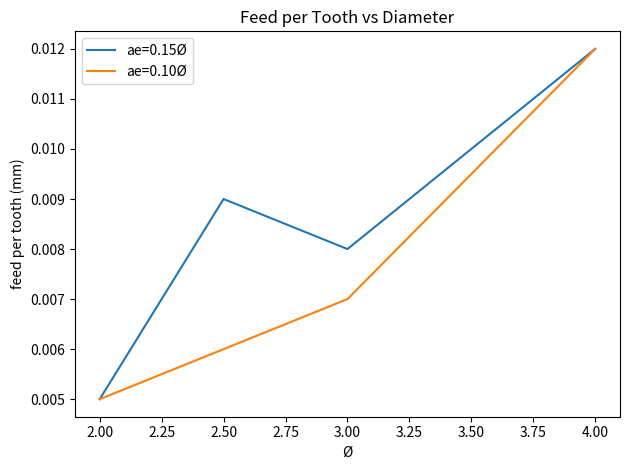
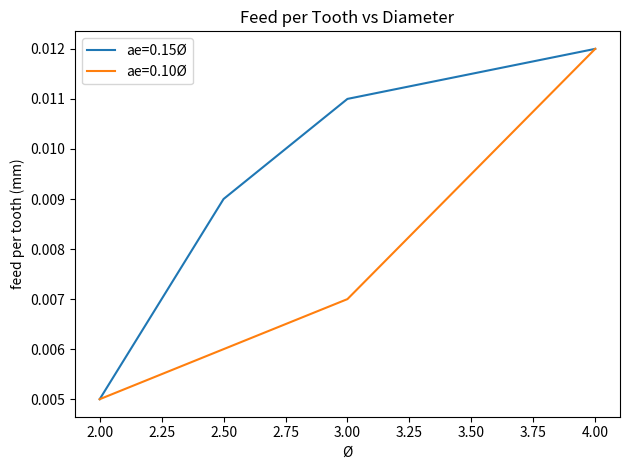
ae=0.15Ø, 3.00: 0.008 -> 0.011
